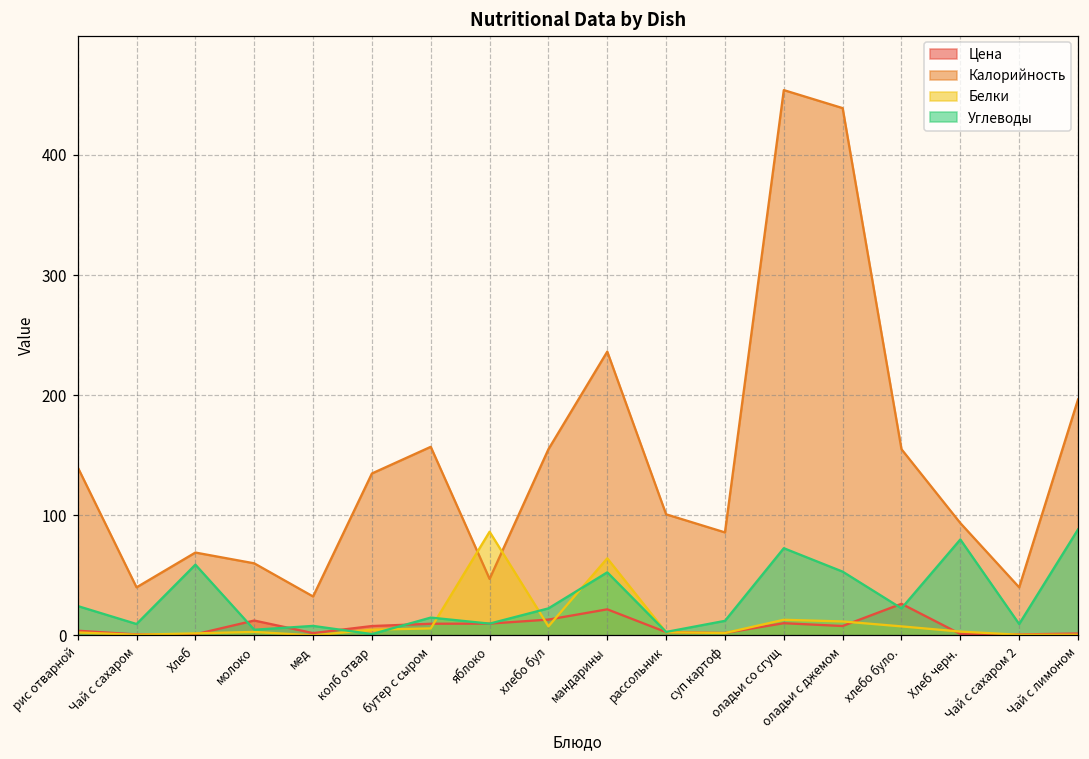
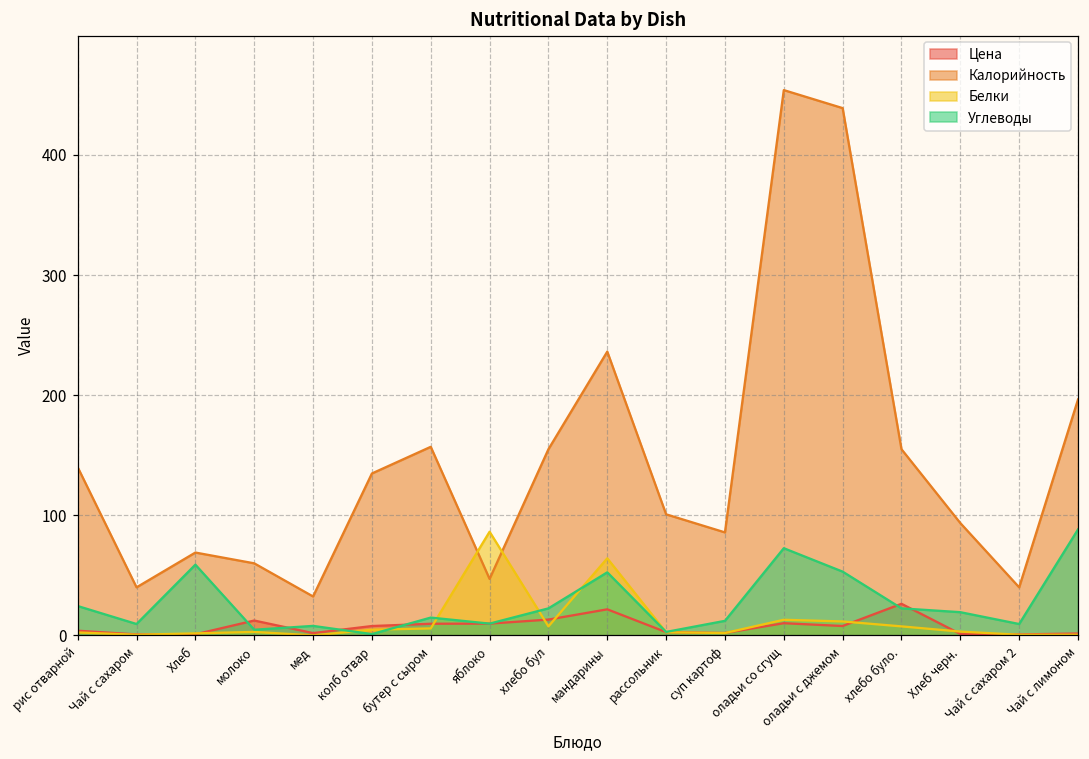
Углеводы, Хлеб черн.: 80 -> 19
